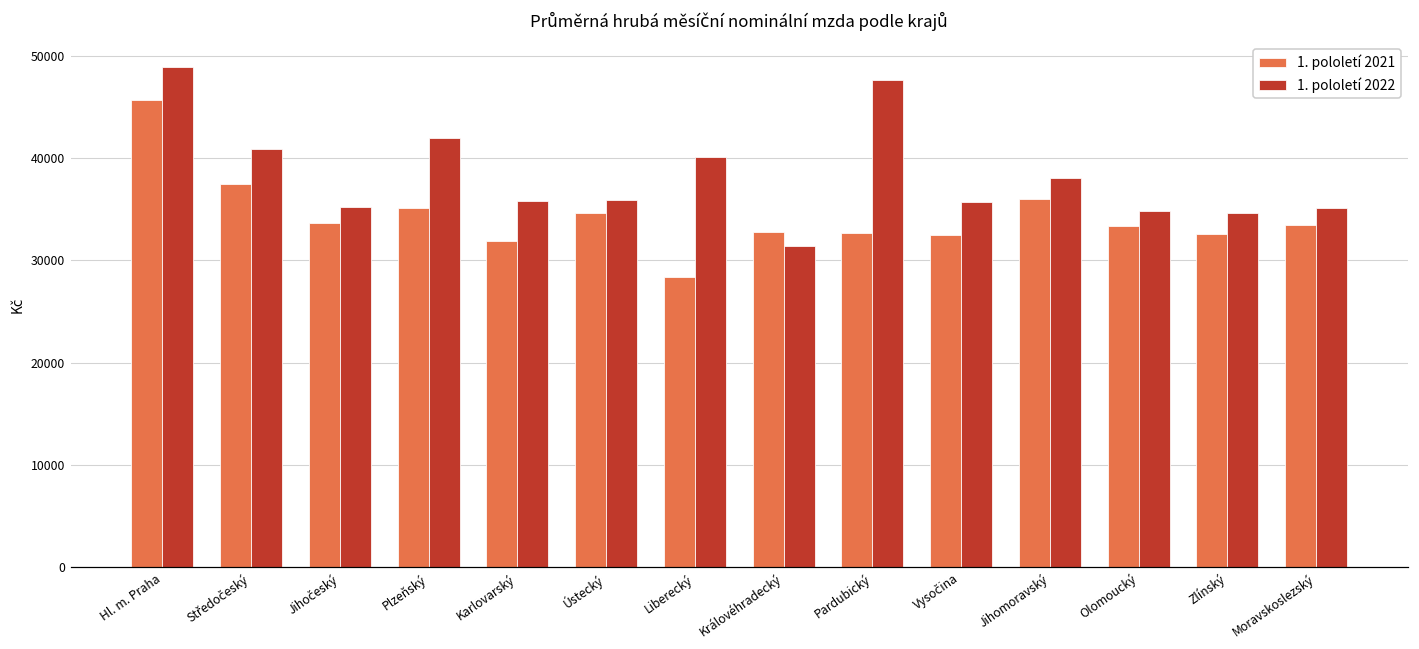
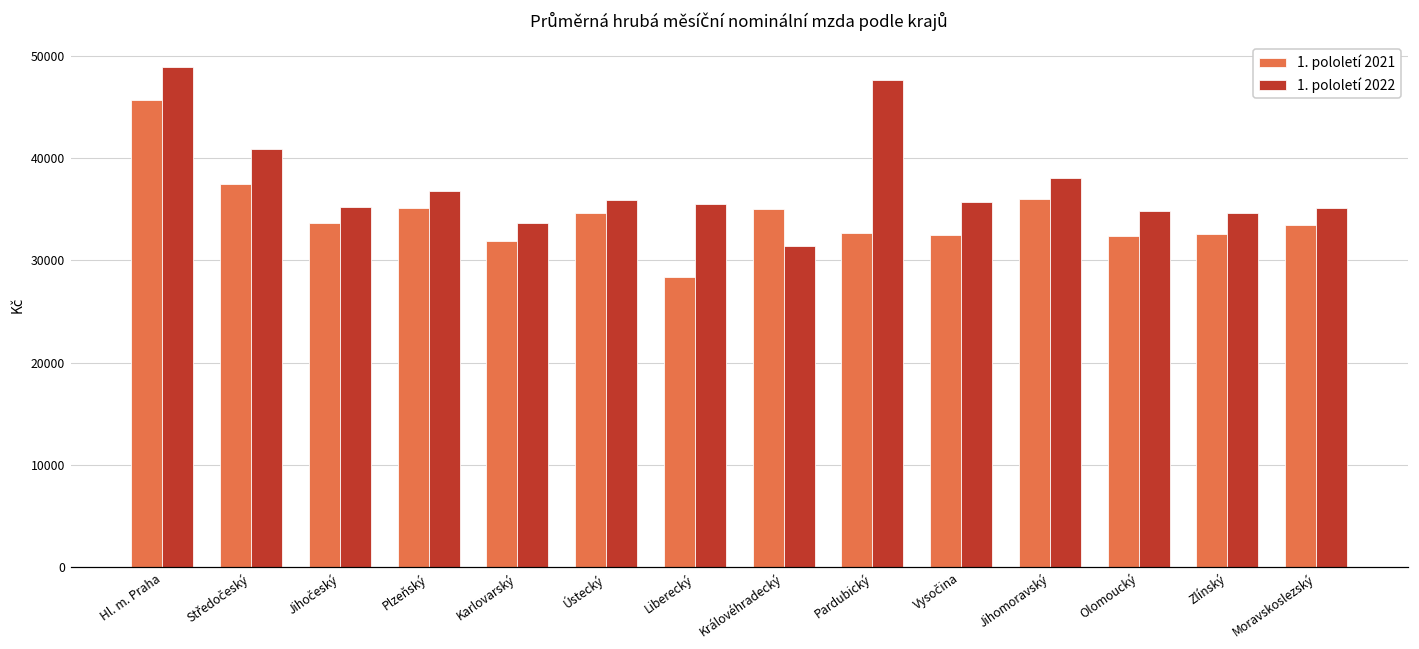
1. pololetí 2022, Plzeňský: 42000 -> 37000
1. pololetí 2022, Karlovarský: 36000 -> 34000
1. pololetí 2022, Liberecký: 40000 -> 36000
1. pololetí 2021, Královéhradecký: 33000 -> 35000
1. pololetí 2021, Olomoucký: 33000 -> 32000
